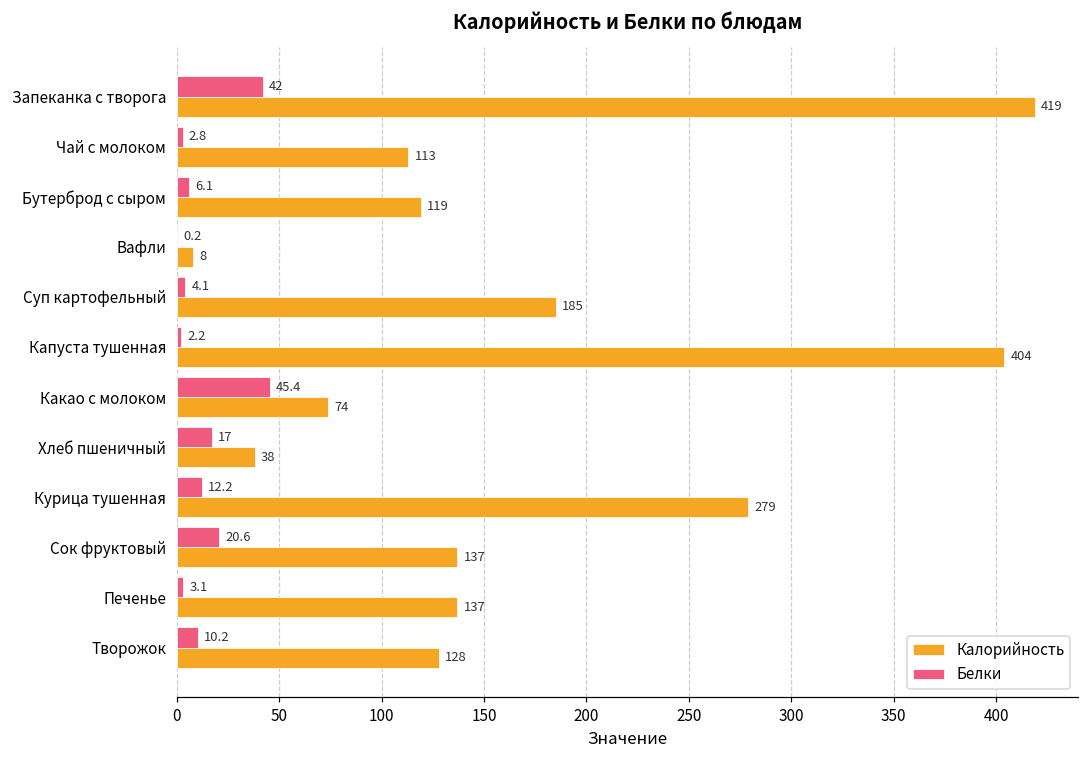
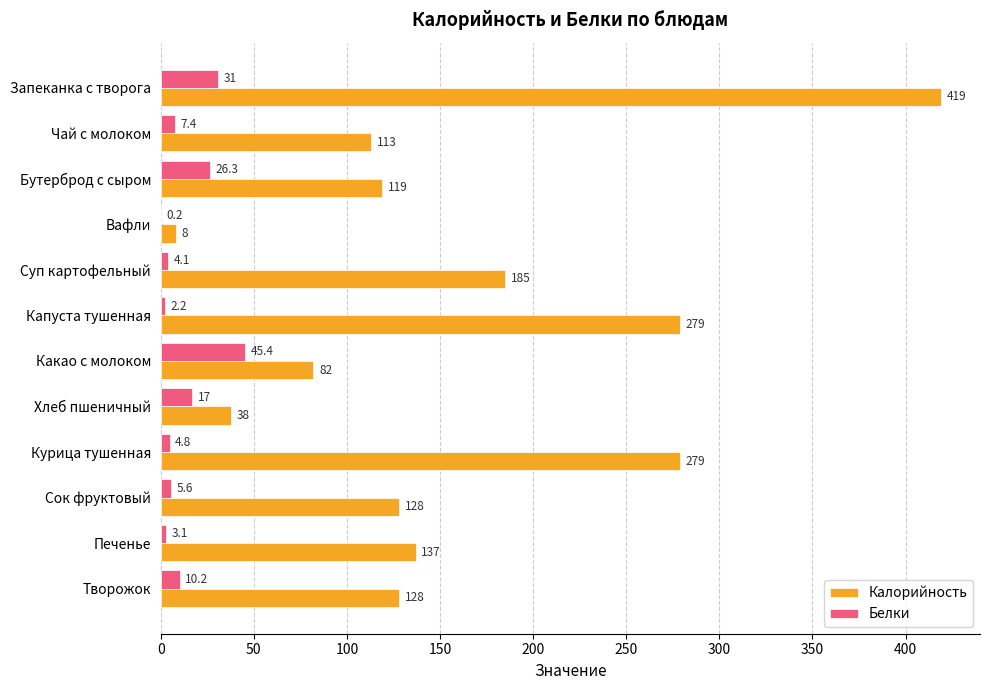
Белки, Запеканка с творога: 42 -> 31
Белки, Чай с молоком: 2.8 -> 7.4
Белки, Бутерброд с сыром: 6.1 -> 26.3
Калорийность, Капуста тушенная: 404 -> 279
Калорийность, Какао с молоком: 74 -> 82
Белки, Курица тушенная: 12.2 -> 4.8
Белки, Сок фруктовый: 20.6 -> 5.6
Калорийность, Сок фруктовый: 137 -> 128
